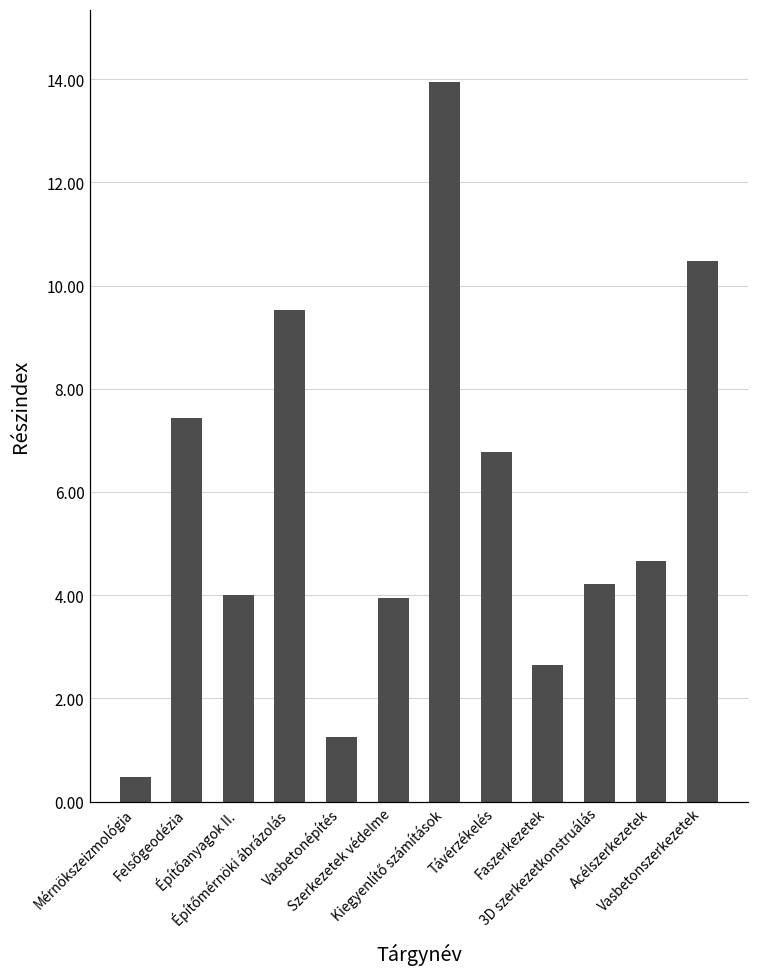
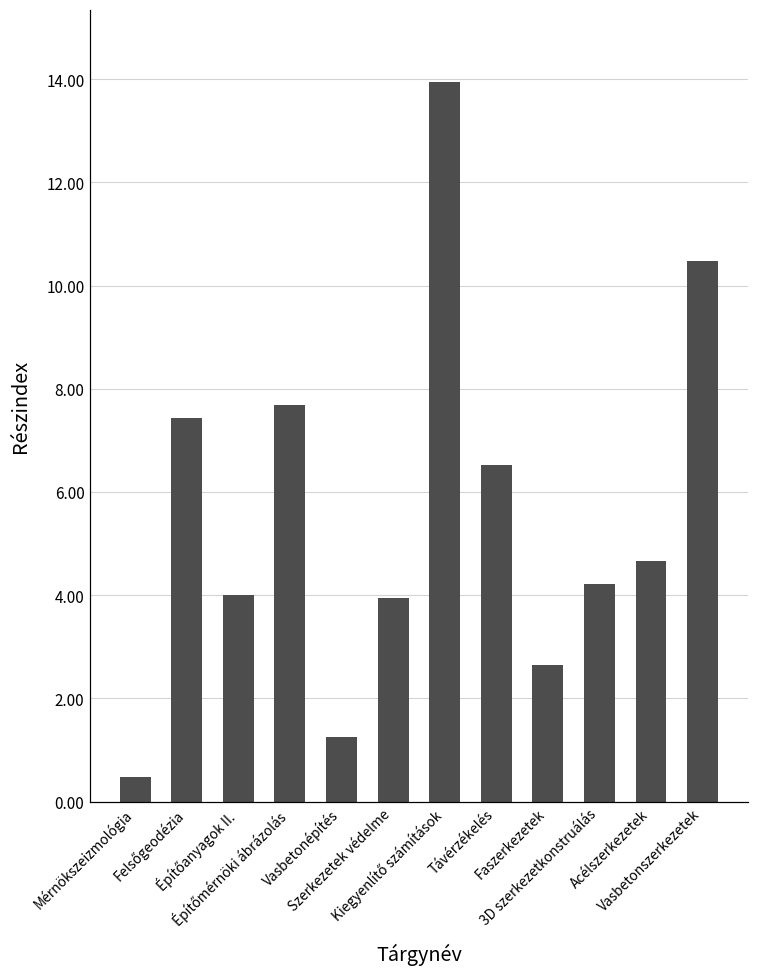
Építőmérnöki ábrázolás: 9.5 -> 7.7
Távérzékelés: 6.8 -> 6.5
